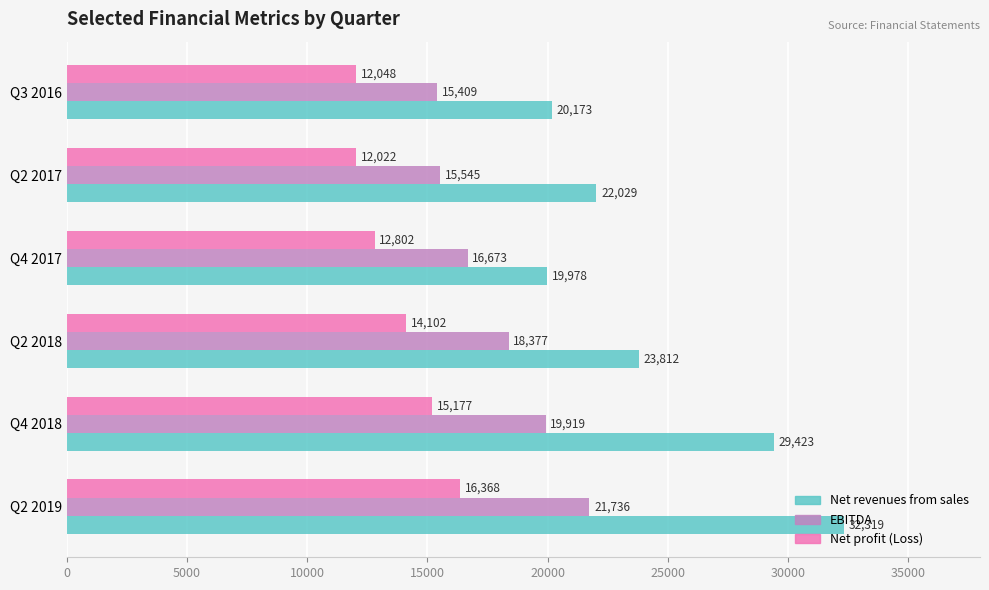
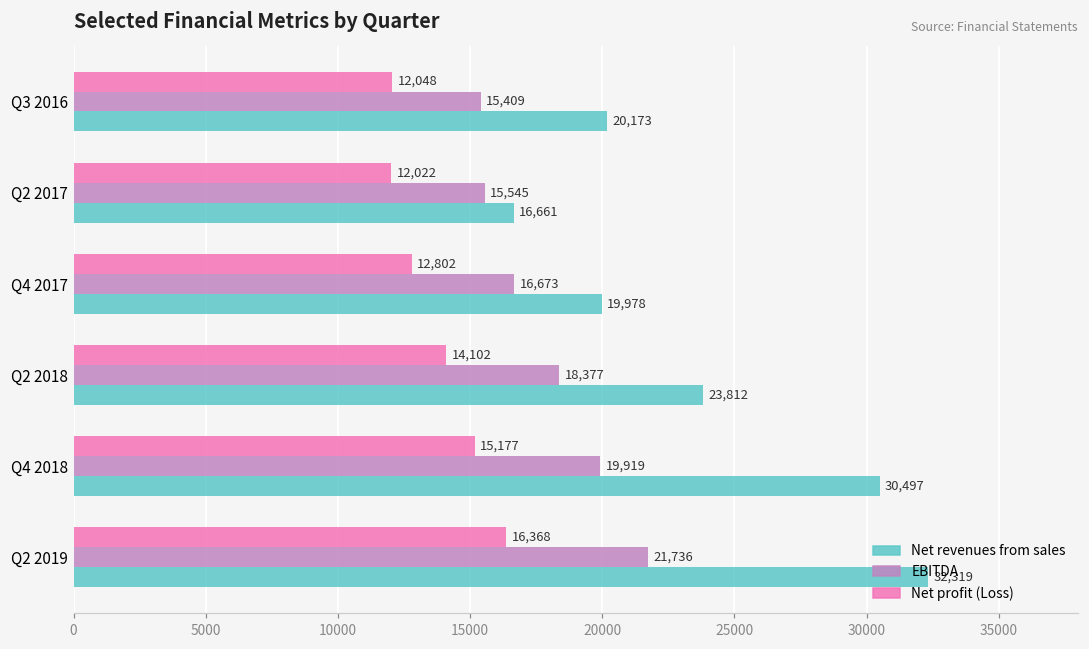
Net revenues from sales, Q2 2017: 22,029 -> 16,661
Net revenues from sales, Q4 2018: 29,423 -> 30,497
